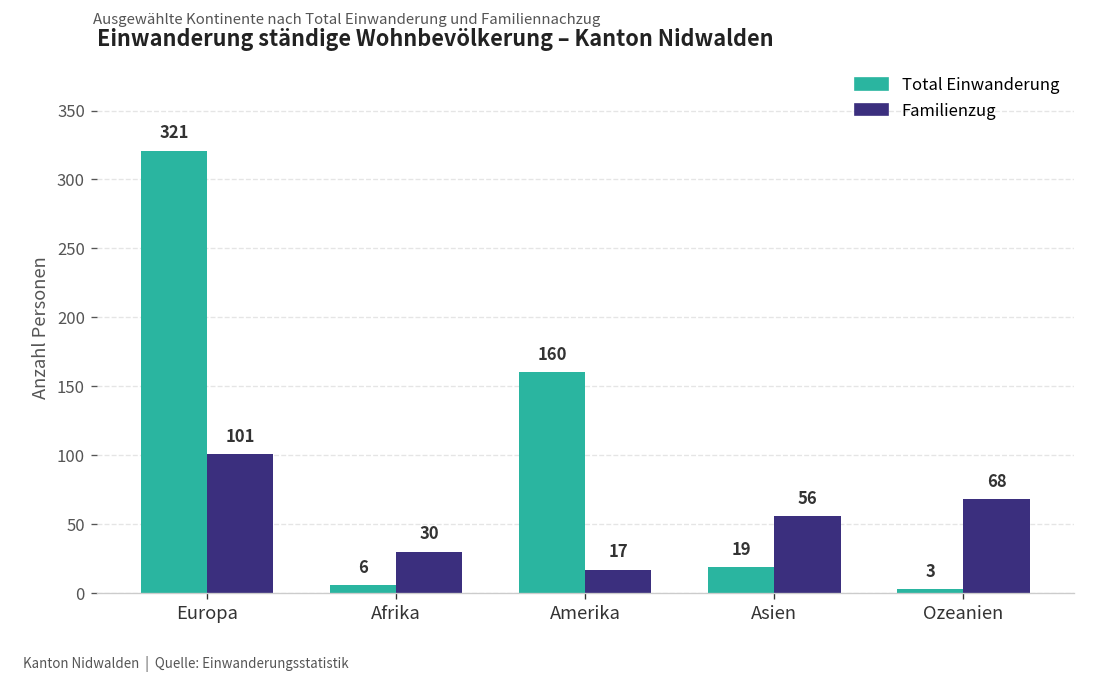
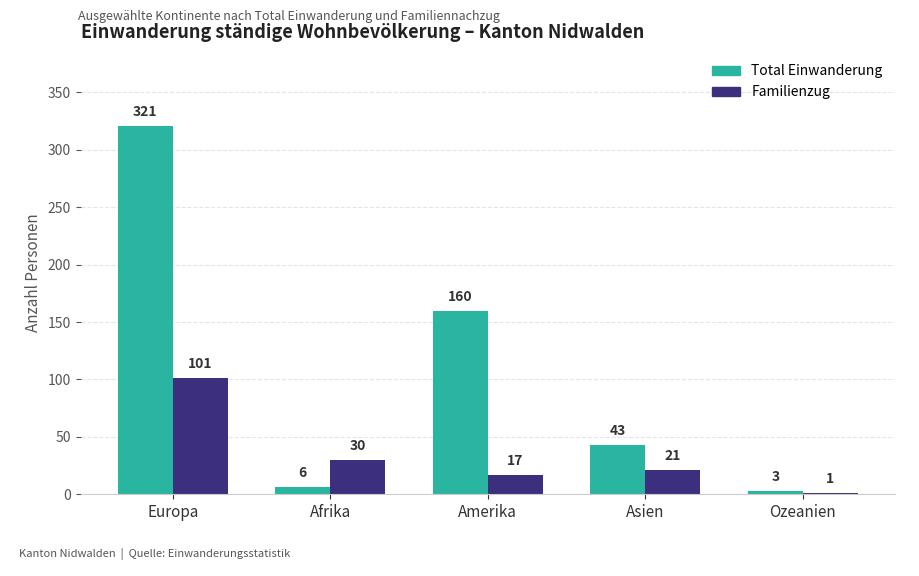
Total Einwanderung, Asien: 19 -> 43
Familienzug, Asien: 56 -> 21
Familienzug, Ozeanien: 68 -> 1
